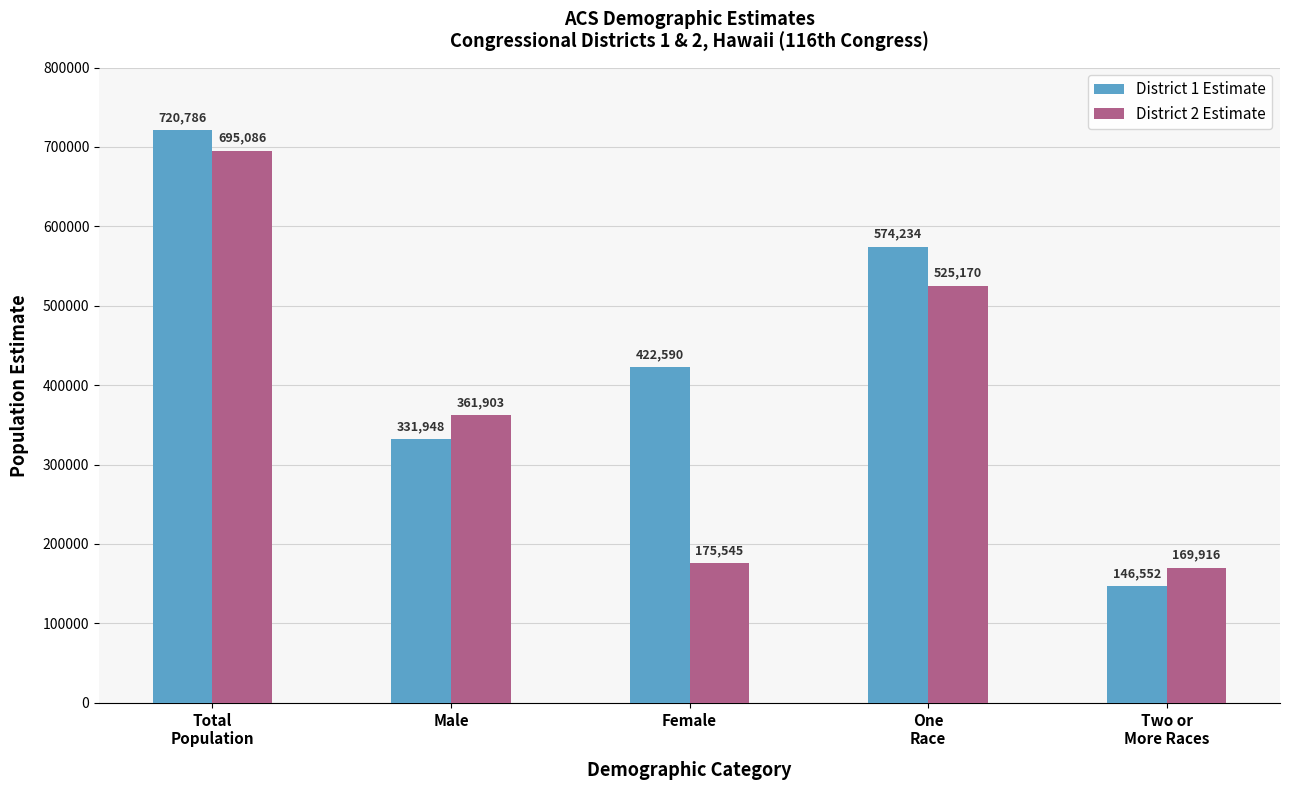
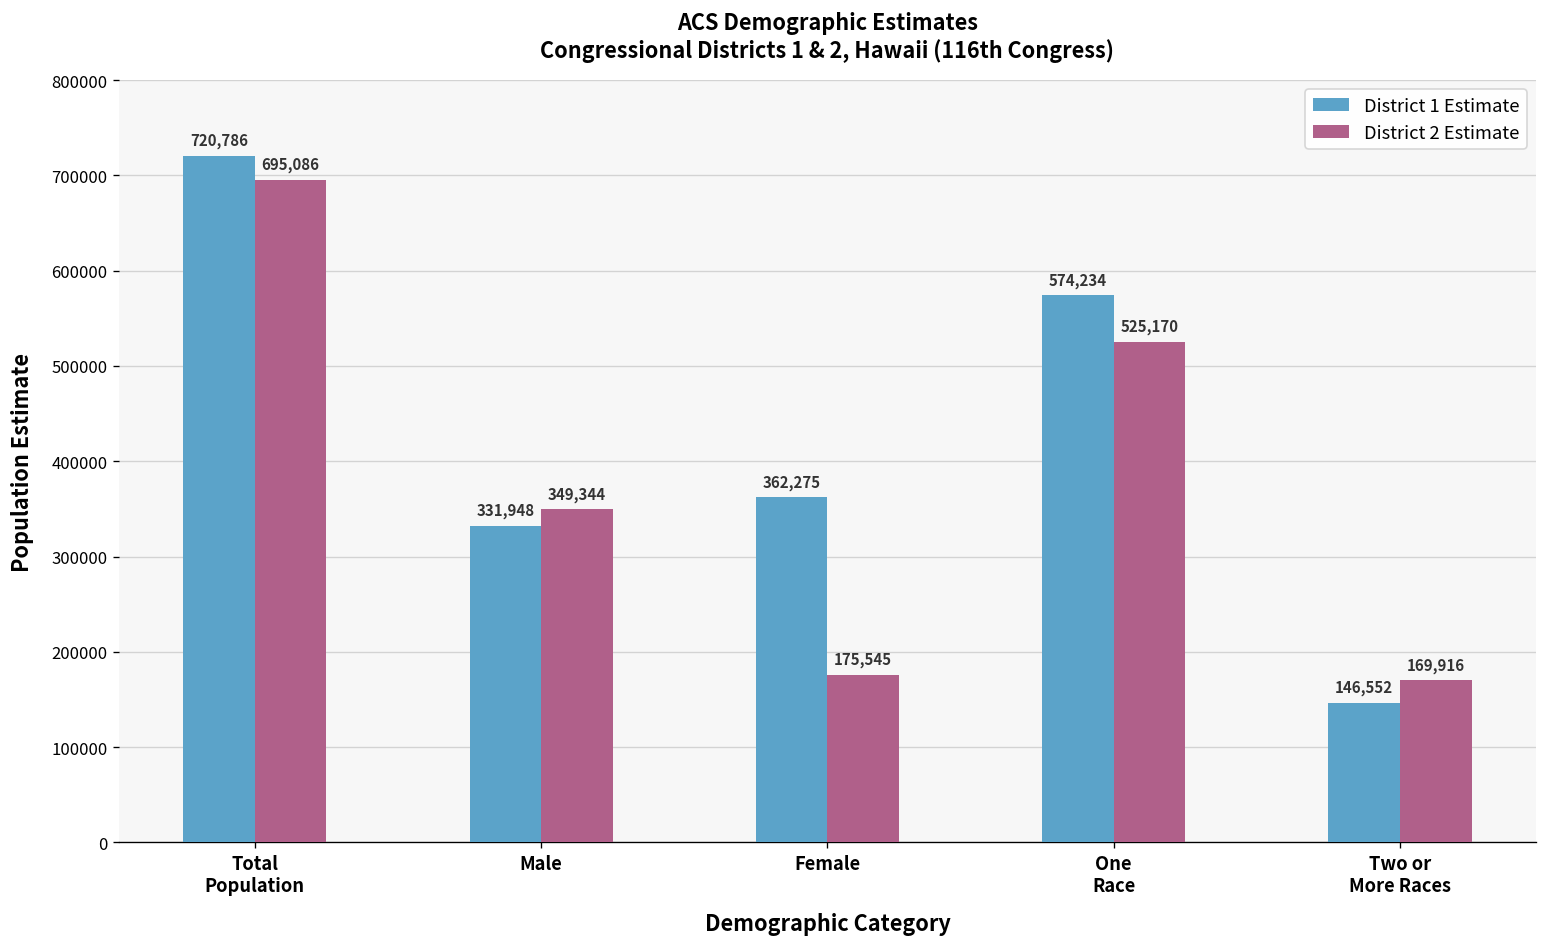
District 2 Estimate, Male: 361,903 -> 349,344
District 1 Estimate, Female: 422,590 -> 362,275
